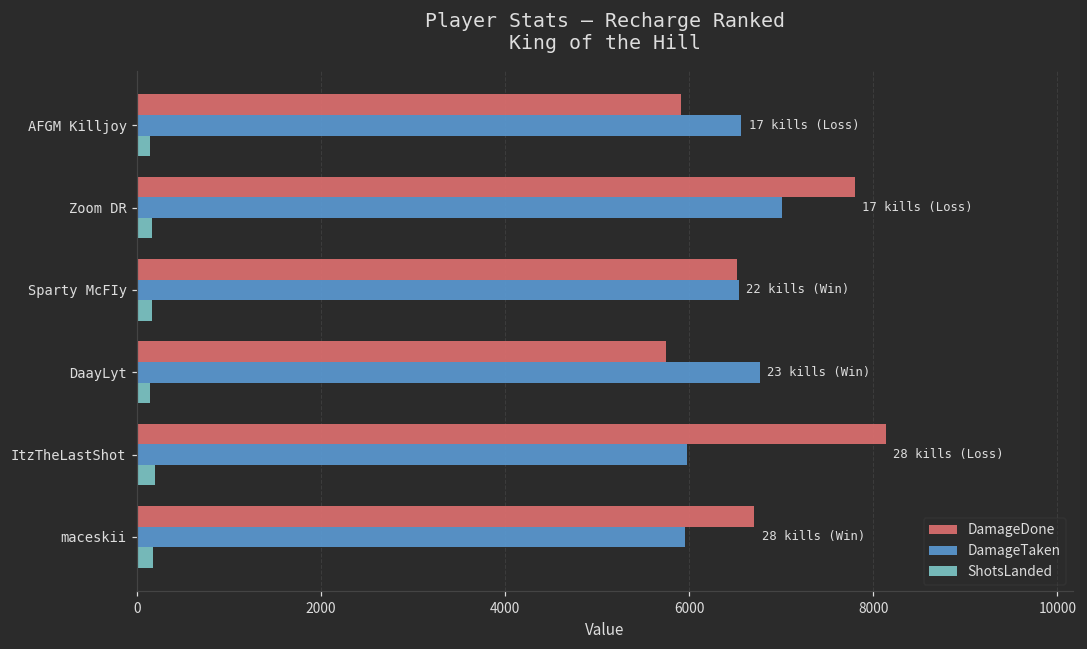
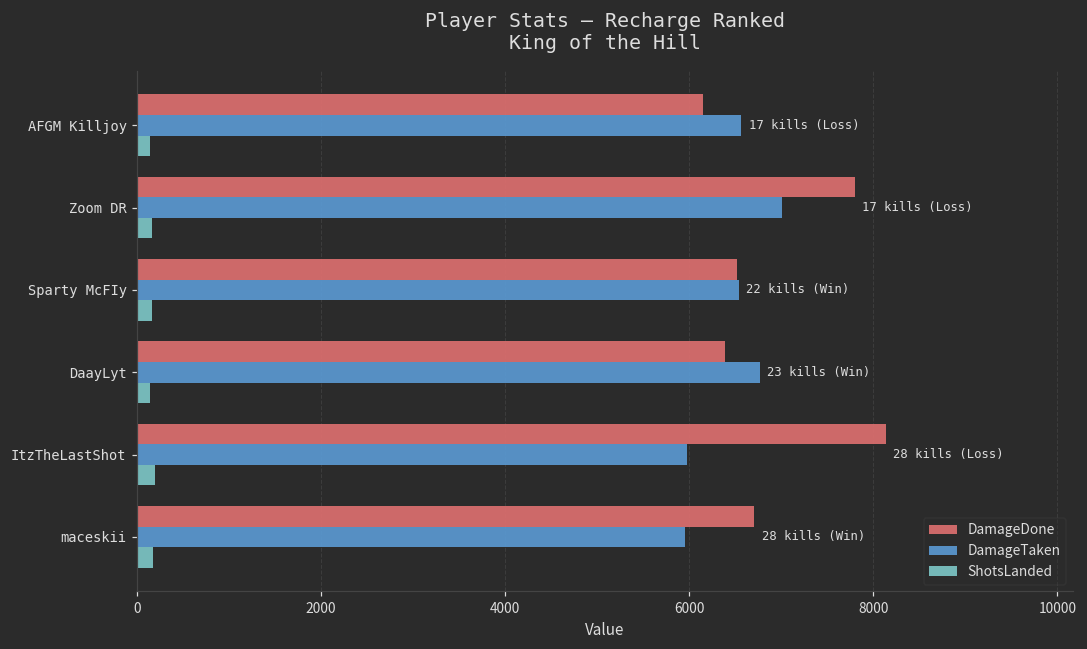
DamageDone, AFGM Killjoy: 5900 -> 6200
DamageDone, DaayLyt: 5800 -> 6400
